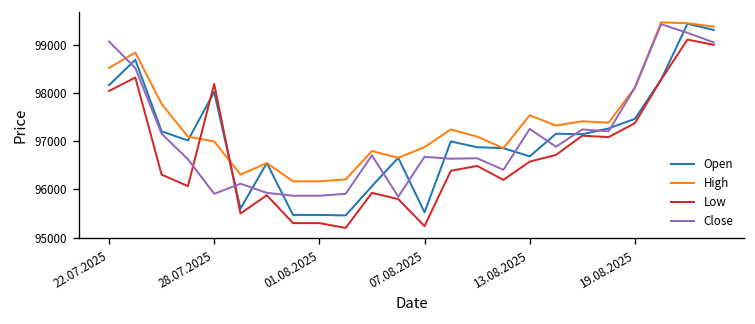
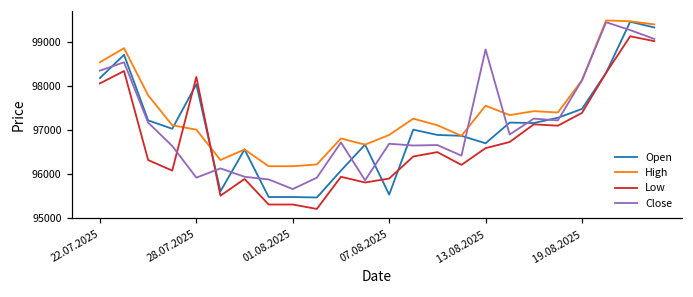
Close, 22.07.2025: 99100 -> 98300
Close, 01.08.2025: 95900 -> 95700
Low, 07.08.2025: 95200 -> 95900
Close, 13.08.2025: 97300 -> 98800
